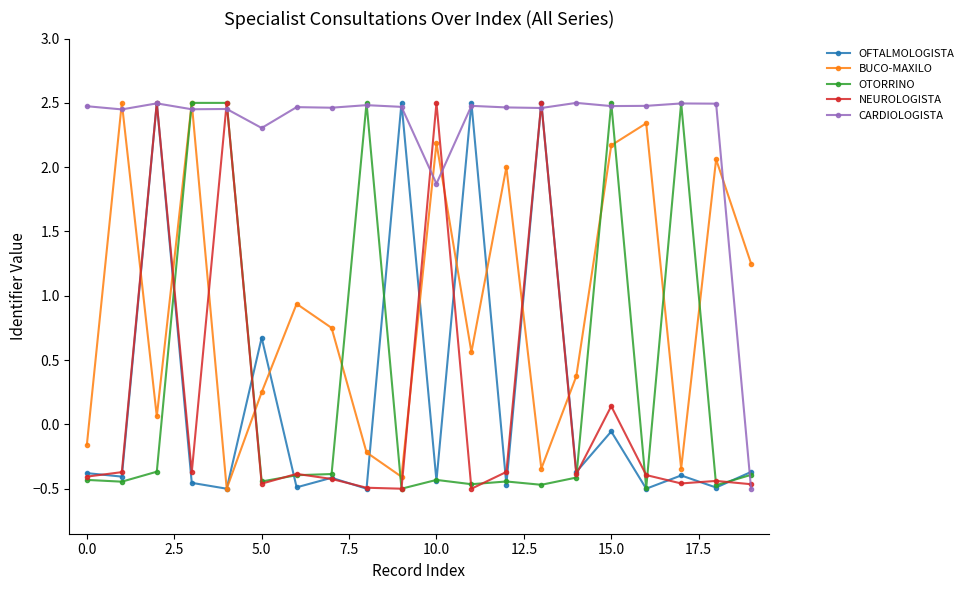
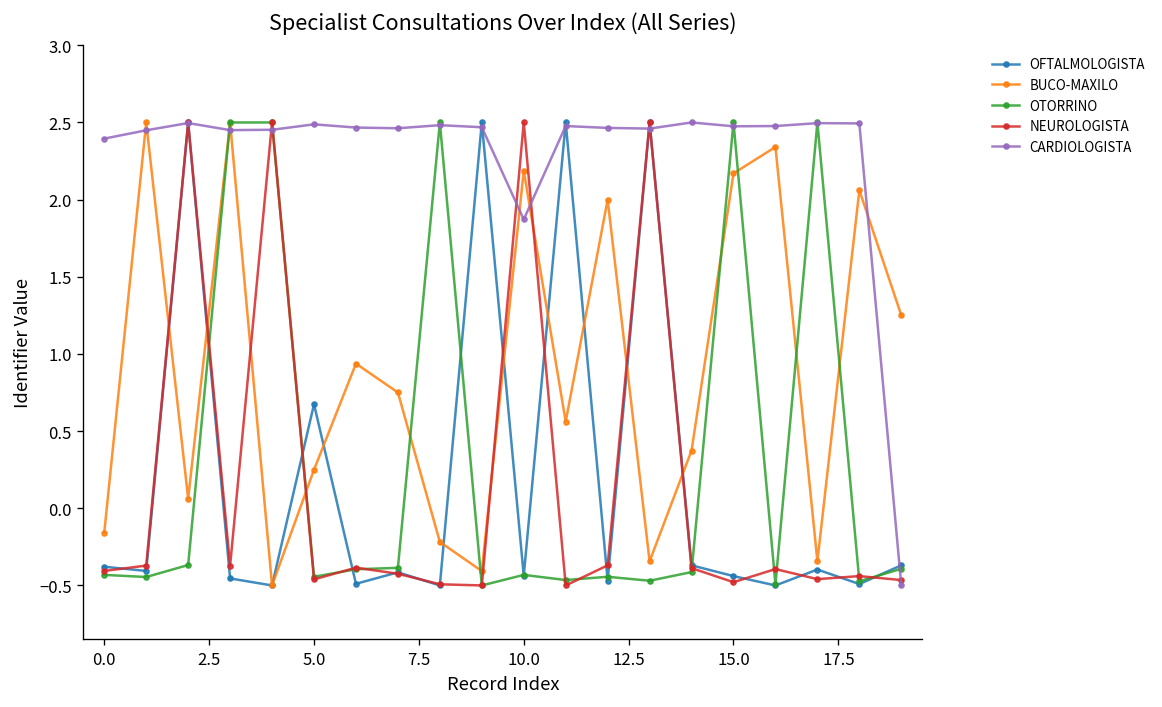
CARDIOLOGISTA, 0.0: 2.47 -> 2.40
CARDIOLOGISTA, 5.0: 2.30 -> 2.49
OFTALMOLOGISTA, 15.0: -0.06 -> -0.44
NEUROLOGISTA, 15.0: 0.14 -> -0.48
